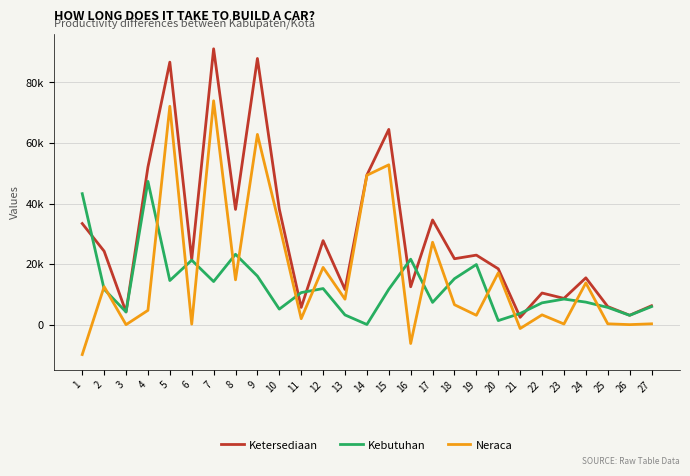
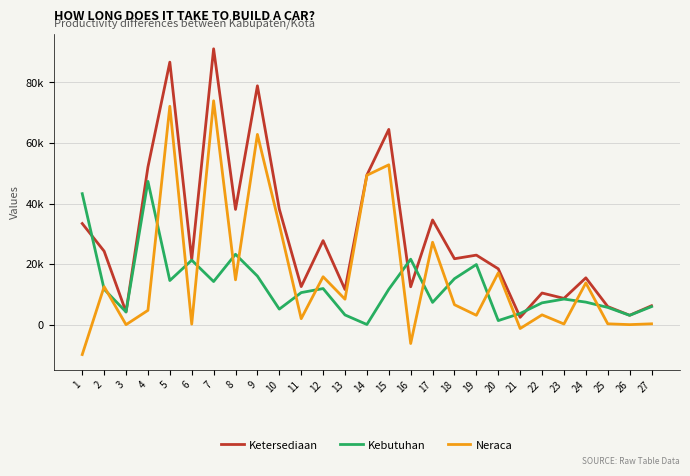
Ketersediaan, 9: 88000 -> 79000
Ketersediaan, 11: 6000 -> 13000
Neraca, 12: 19000 -> 16000
